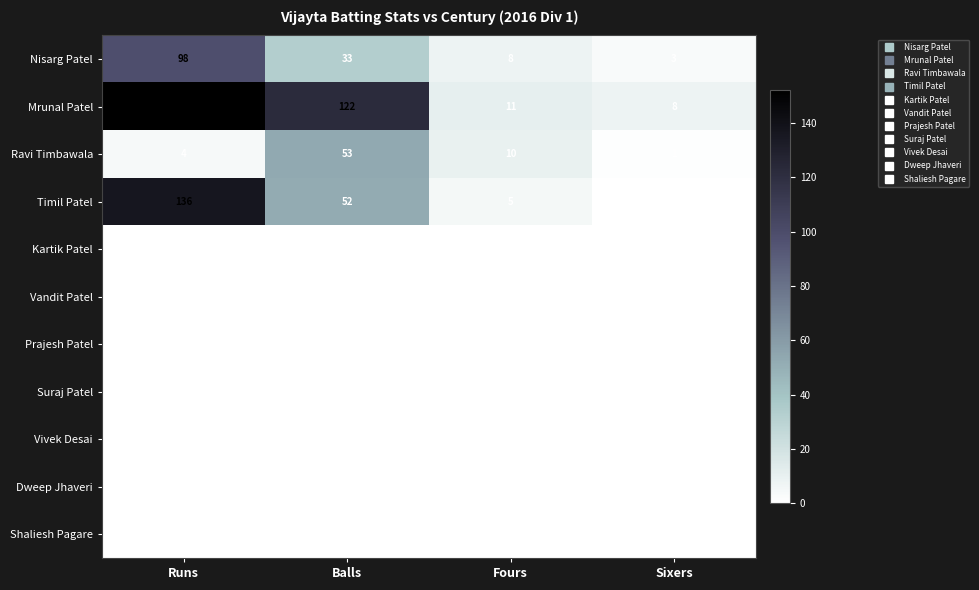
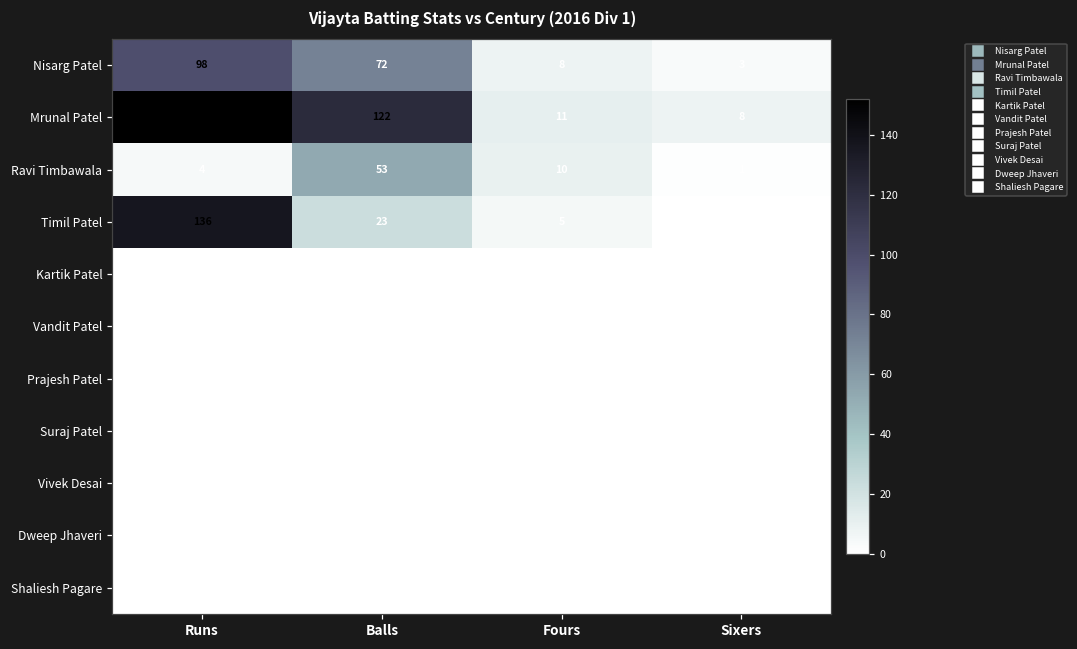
Nisarg Patel, Balls: 33 -> 72
Timil Patel, Balls: 52 -> 23
